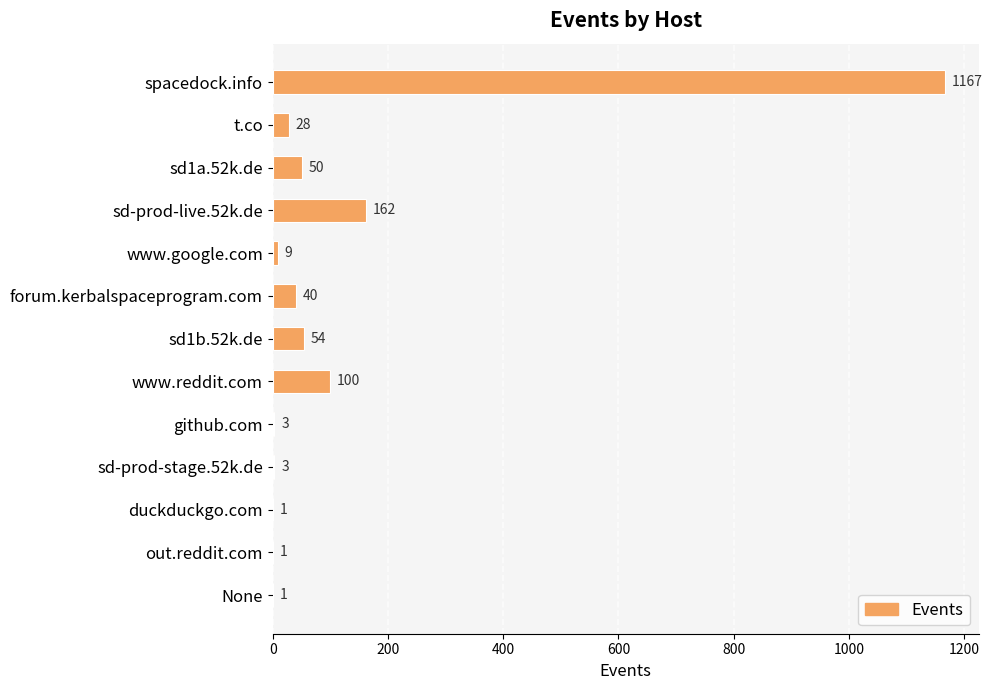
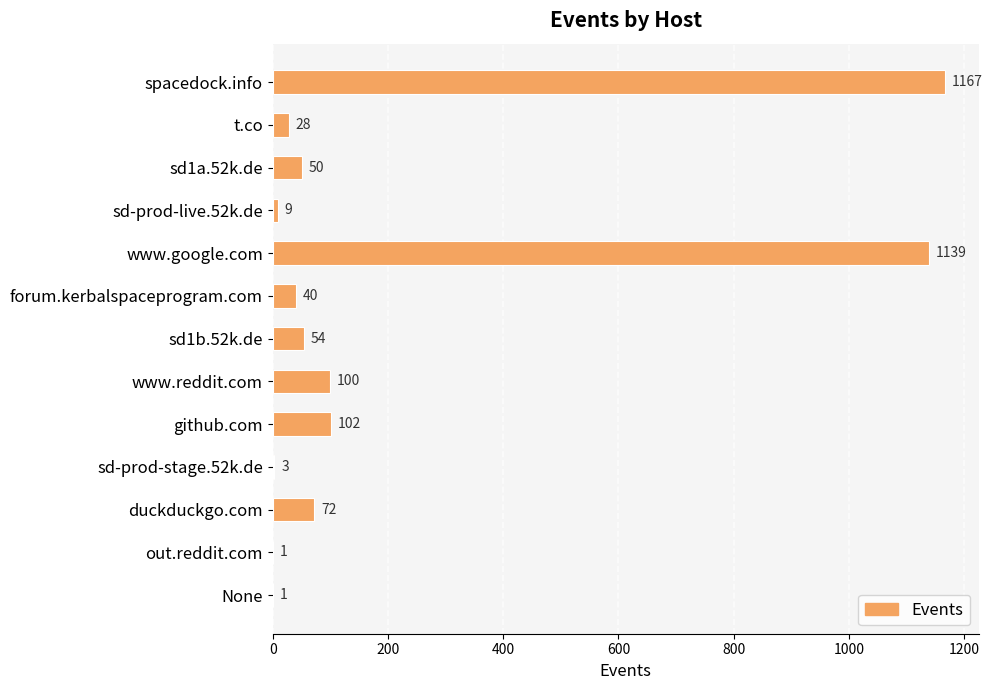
sd-prod-live.52k.de: 162 -> 9
www.google.com: 9 -> 1139
github.com: 3 -> 102
duckduckgo.com: 1 -> 72
